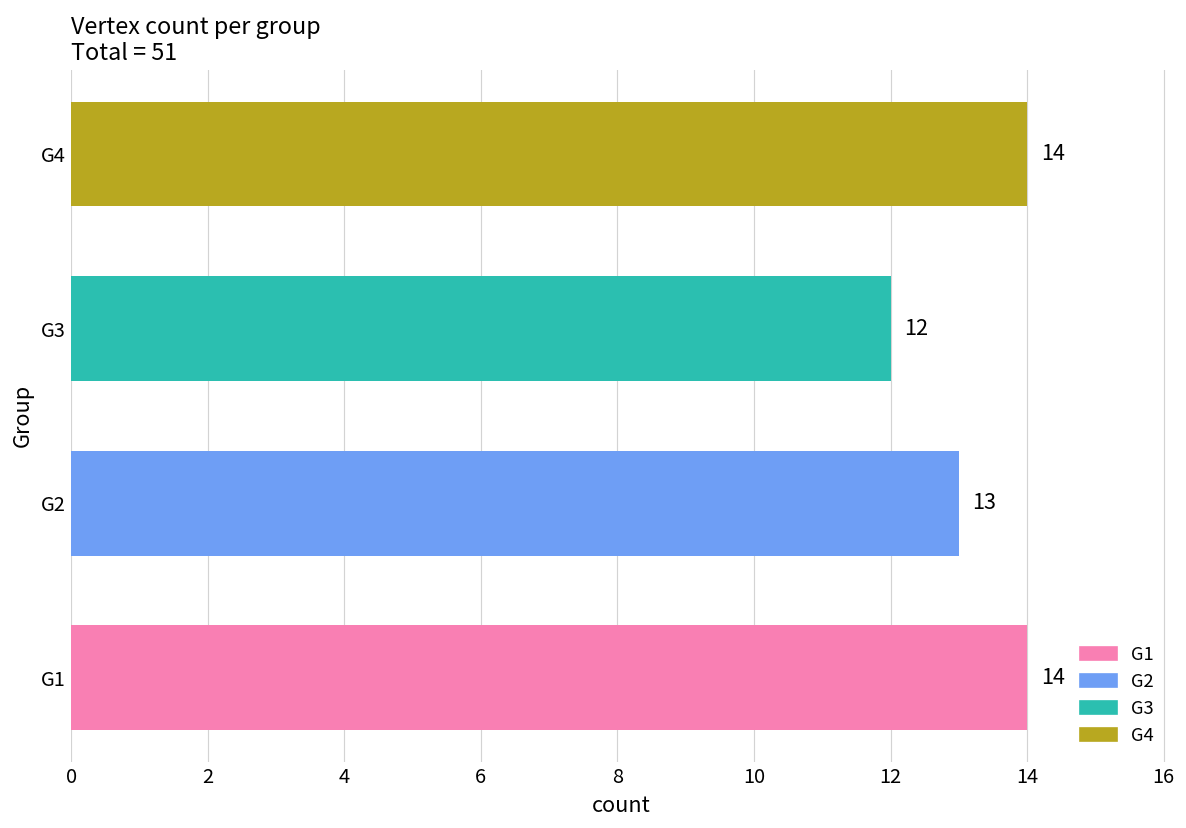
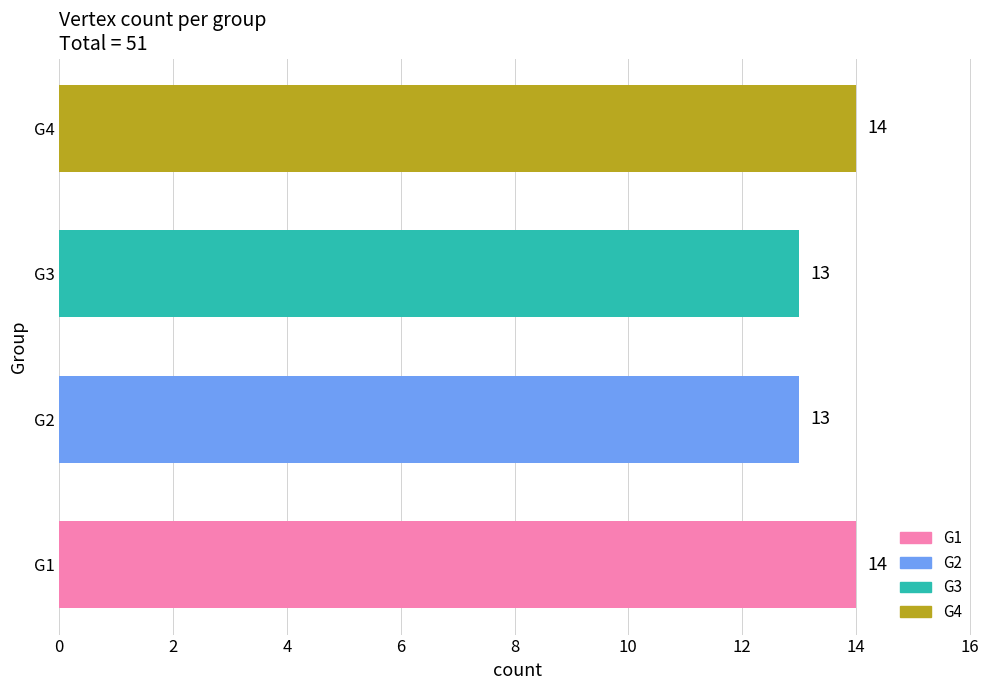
G3: 12 -> 13
